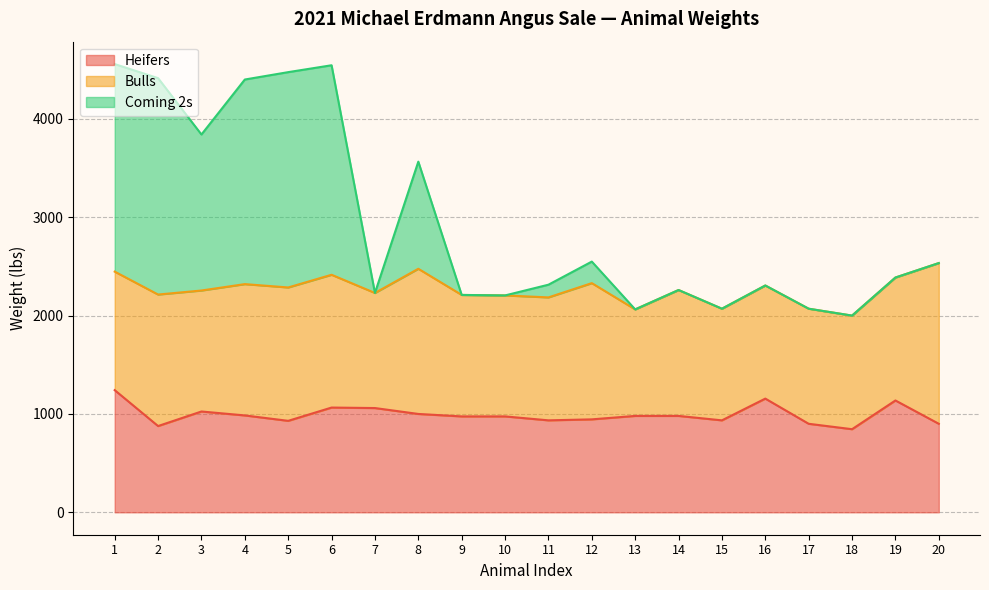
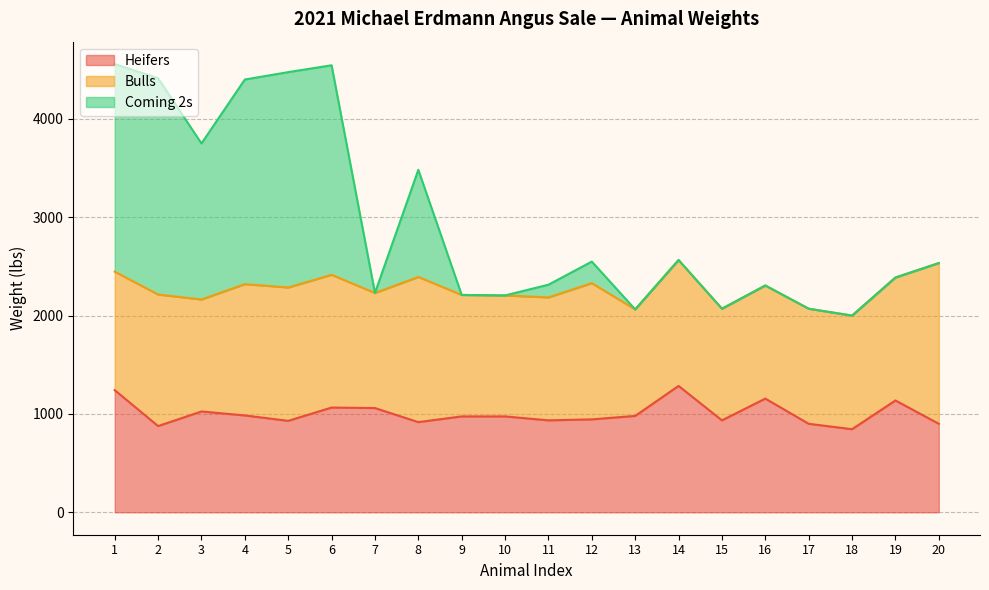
Bulls, 3: 1200 -> 1100
Heifers, 8: 1000 -> 900
Heifers, 14: 1000 -> 1300
